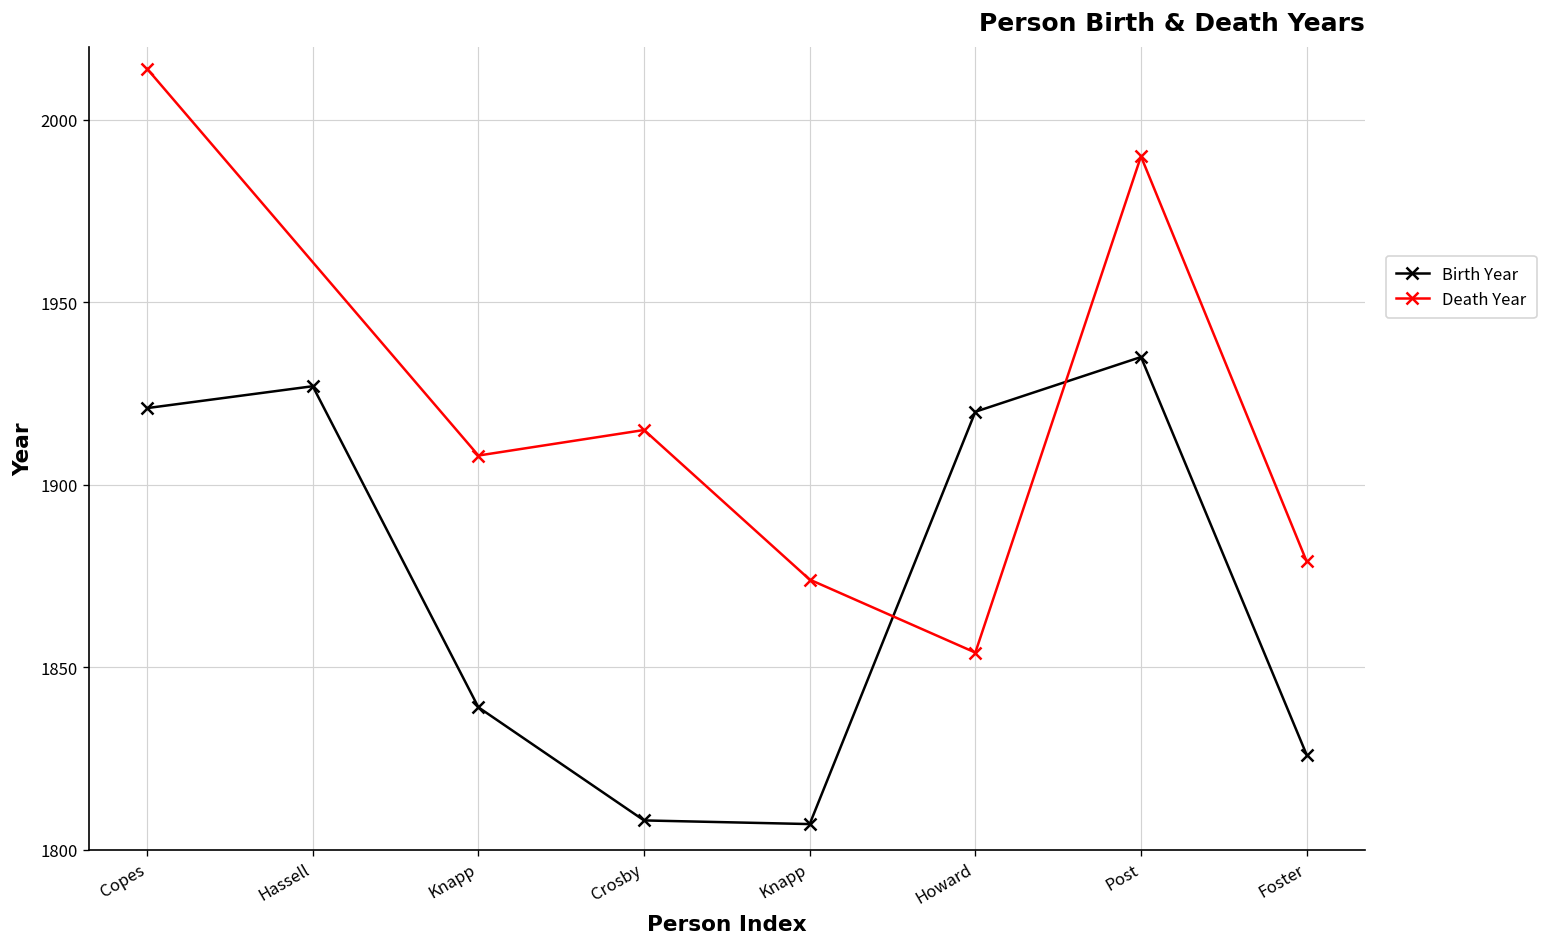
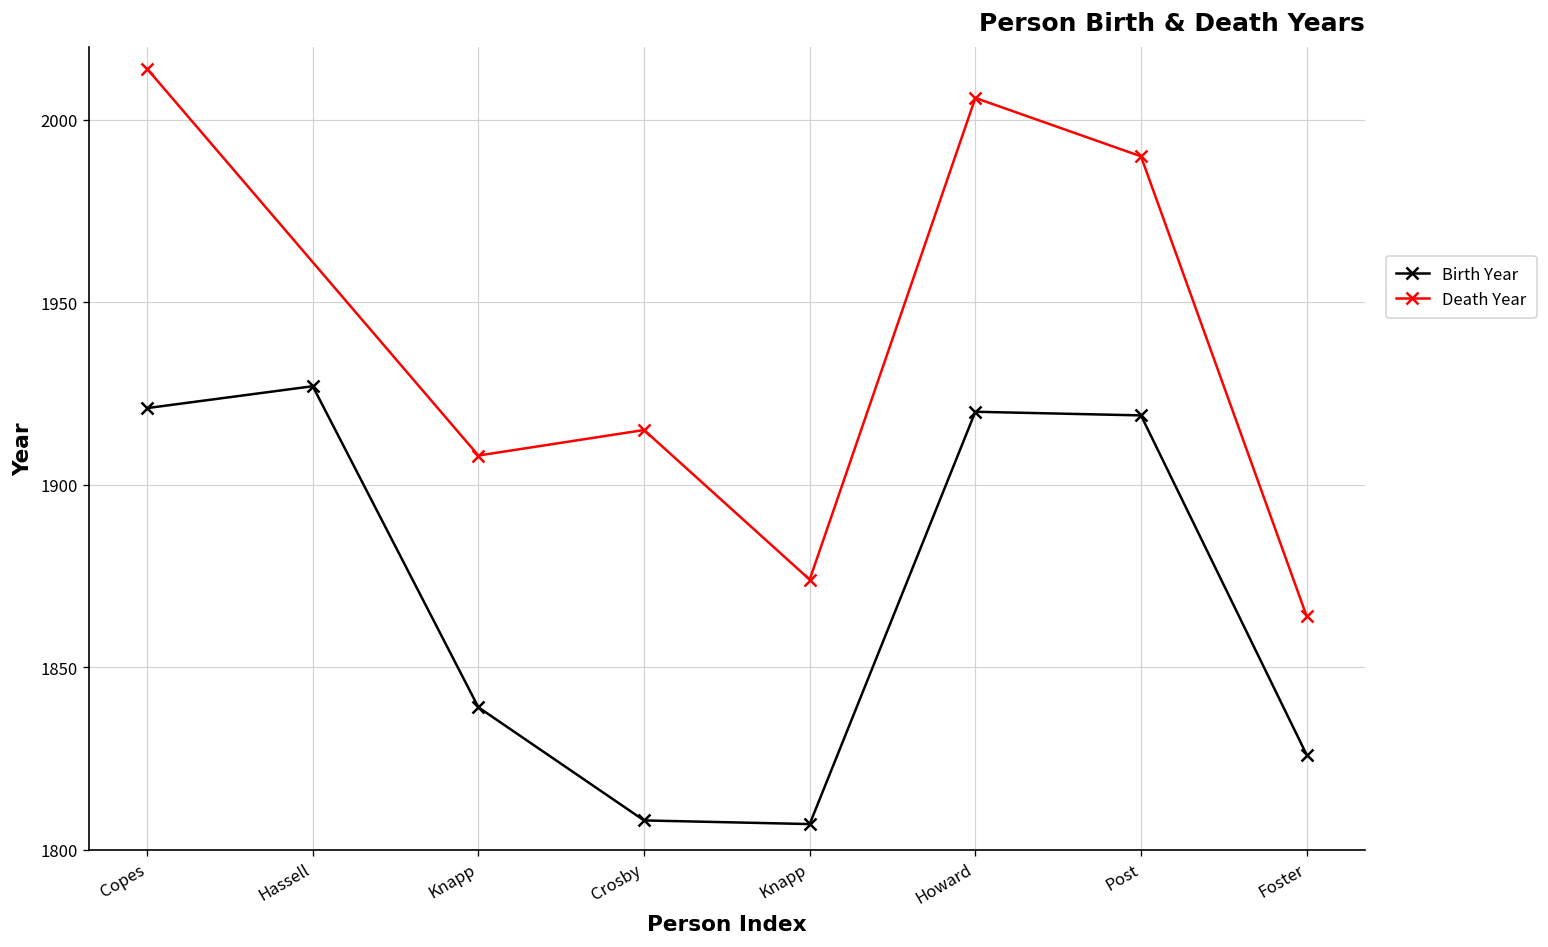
Death Year, Howard: 1854 -> 2006
Birth Year, Post: 1935 -> 1919
Death Year, Foster: 1879 -> 1864
